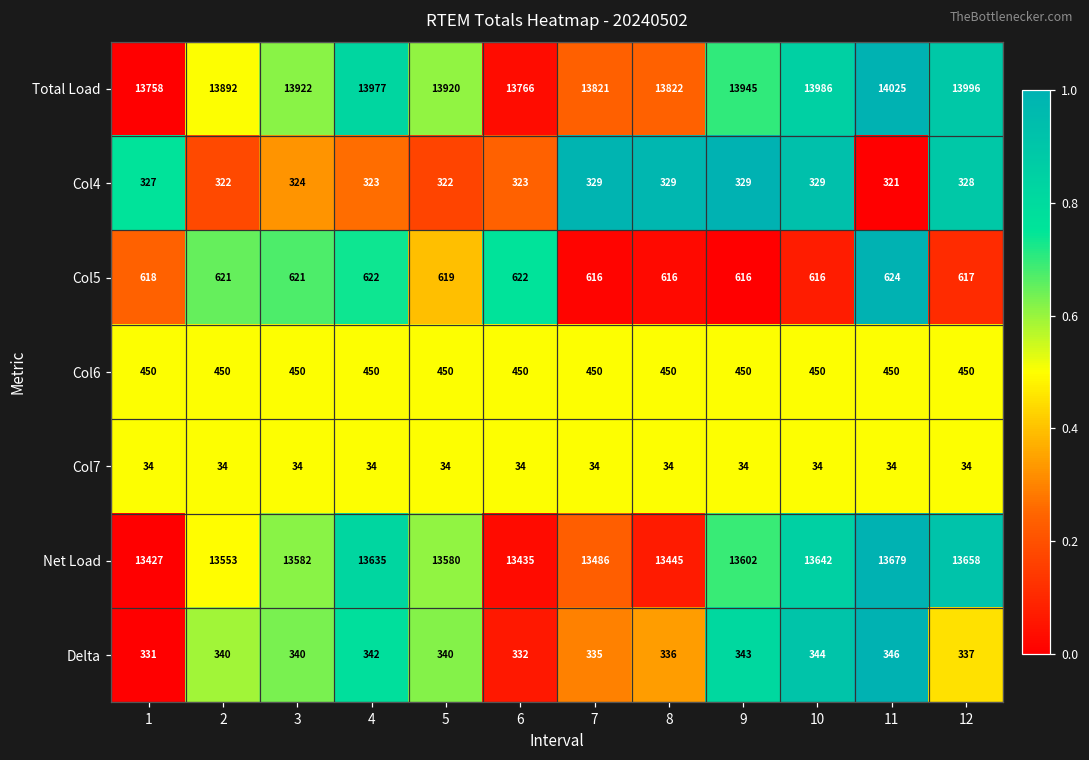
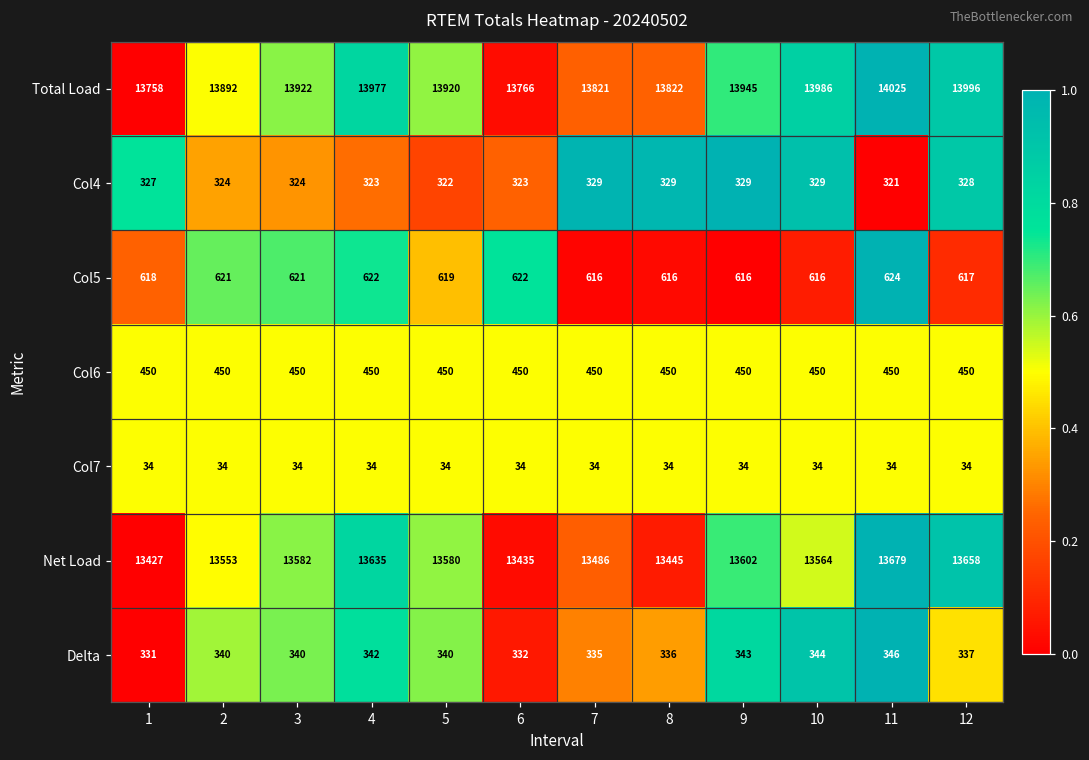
Col4, 2: 322 -> 324
Net Load, 10: 13642 -> 13564
